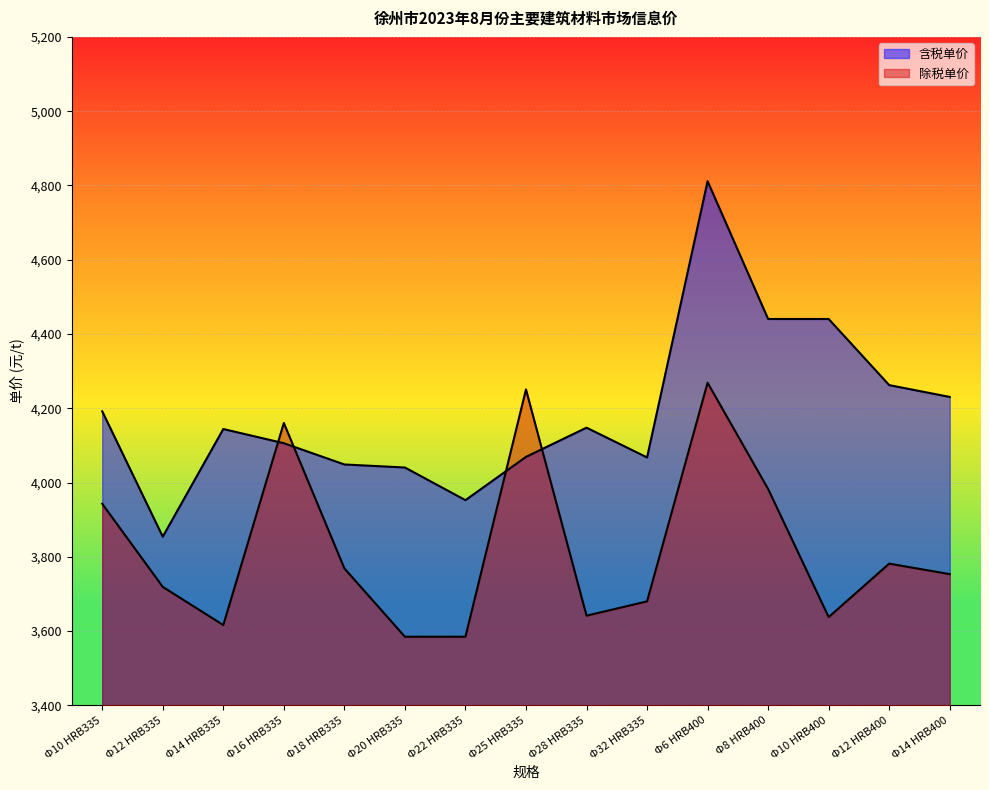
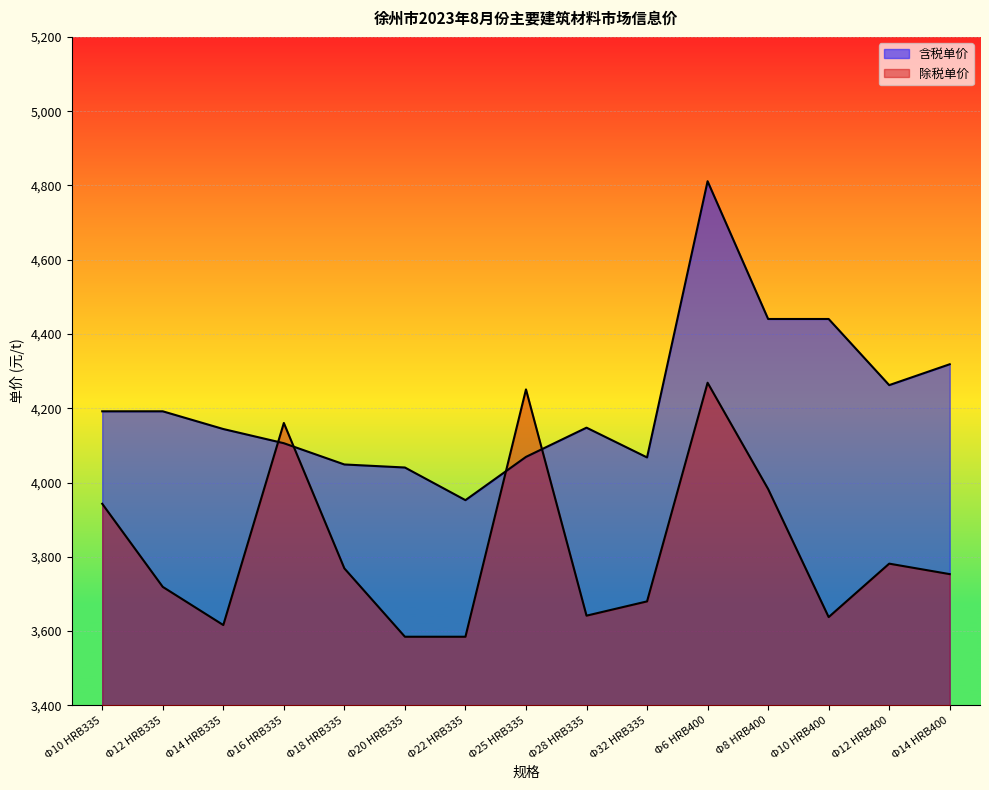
含税单价, Φ12 HRB335: 3,850 -> 4,190
含税单价, Φ14 HRB400: 4,230 -> 4,320
